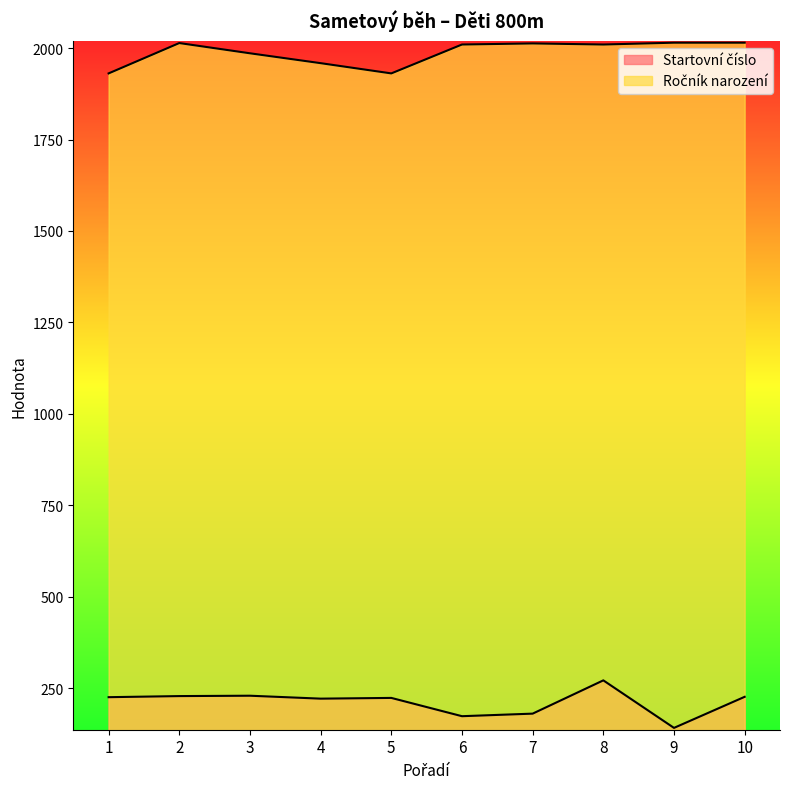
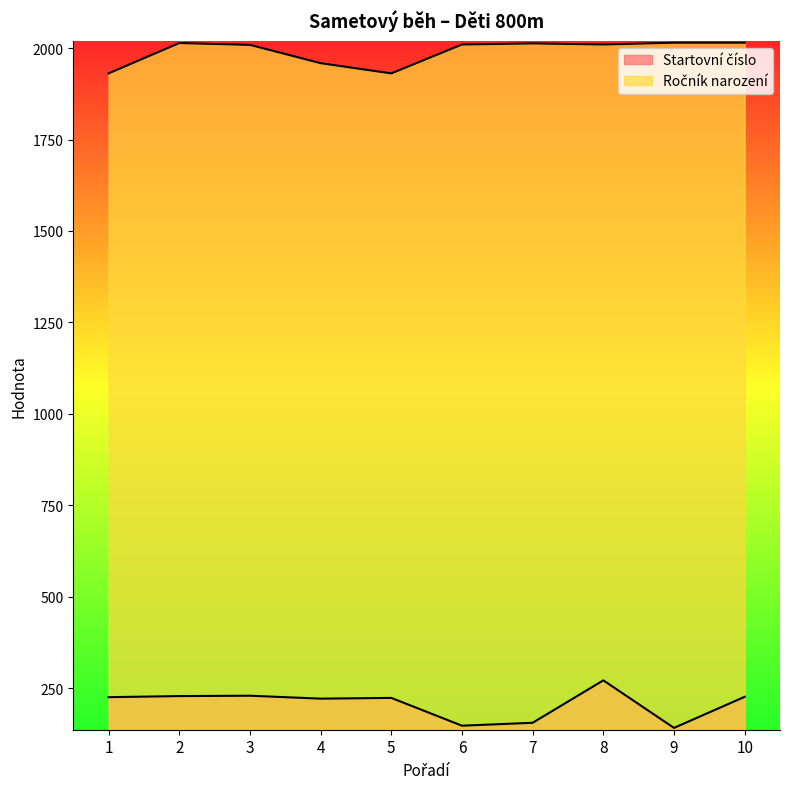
Ročník narození, 3: 1990 -> 2010
Startovní číslo, 6: 170 -> 150
Startovní číslo, 7: 180 -> 160
